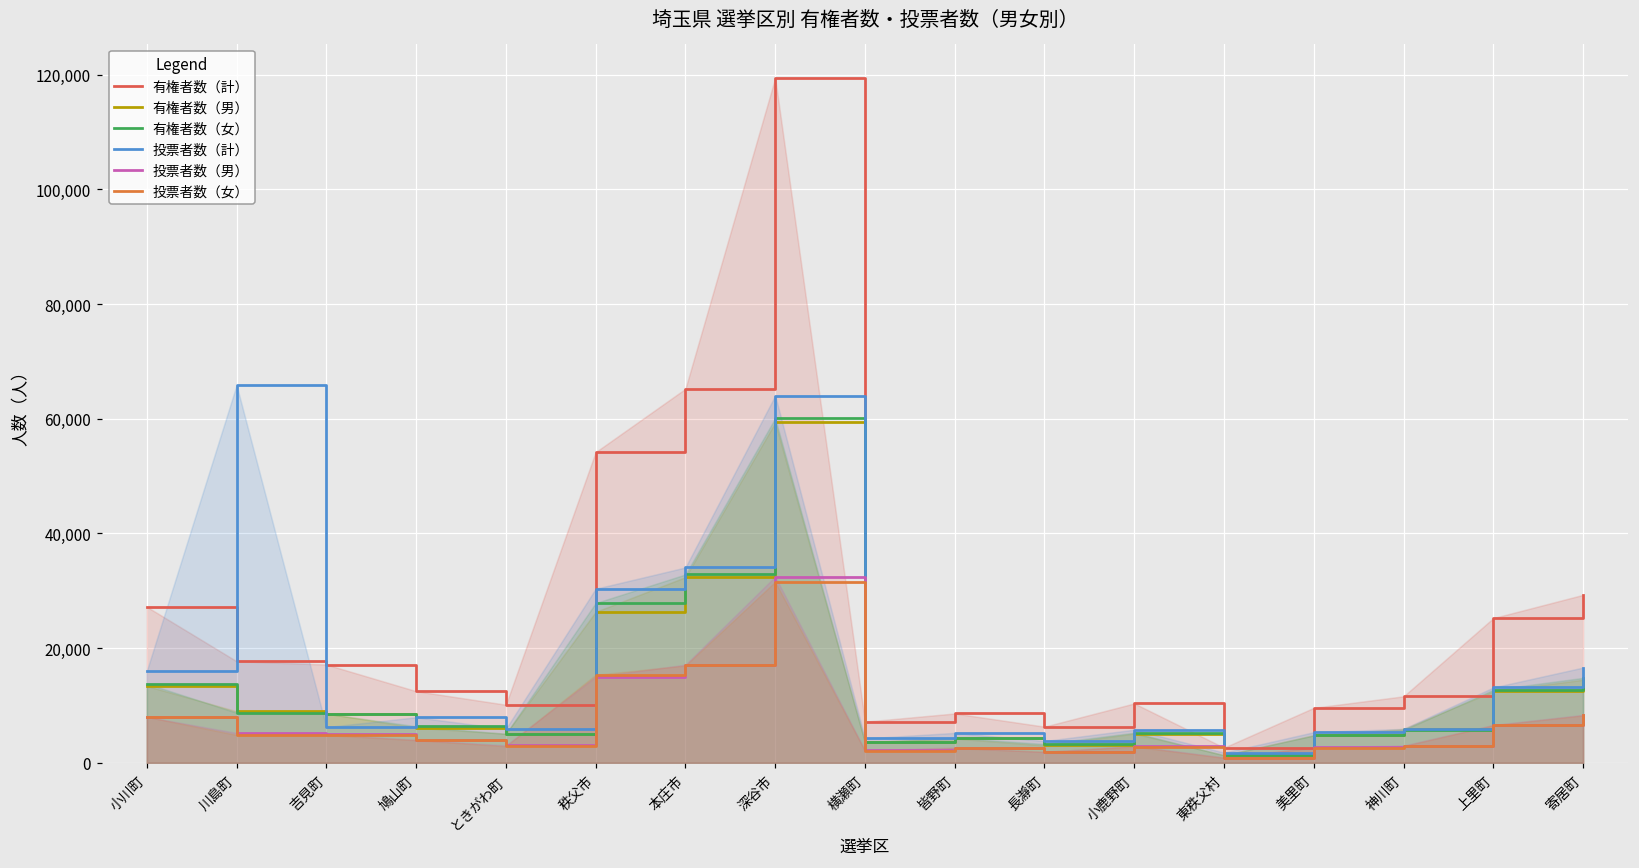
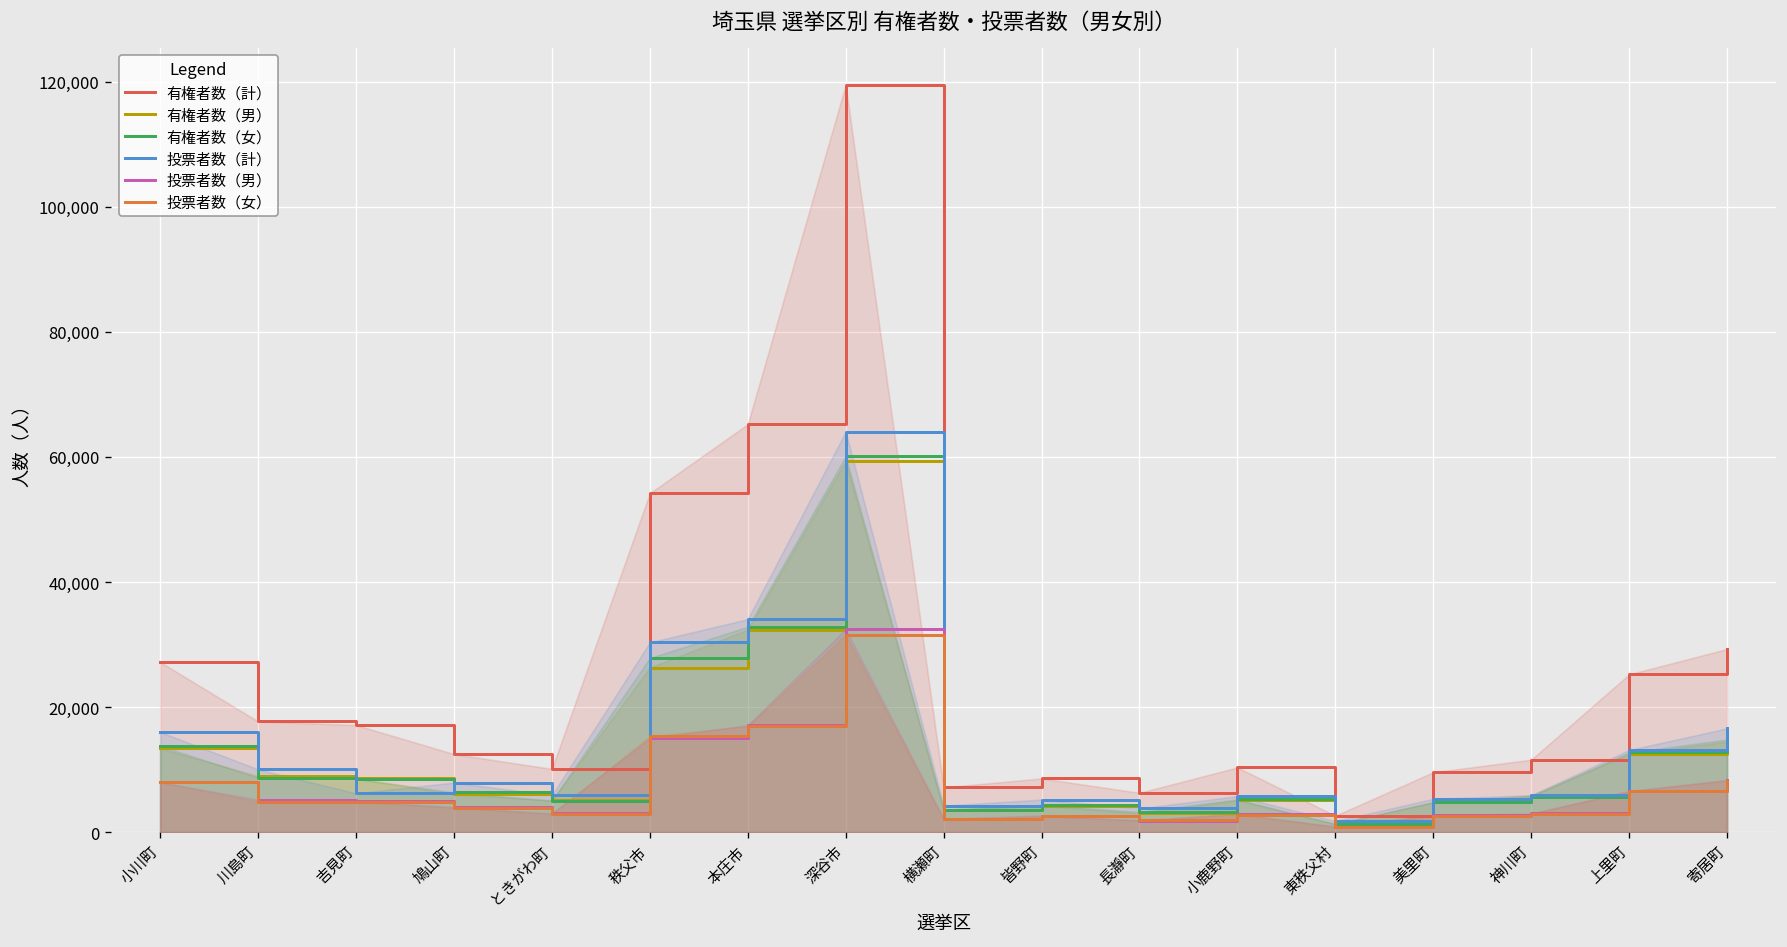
投票者数（計）, 川島町: 66,000 -> 10,000
